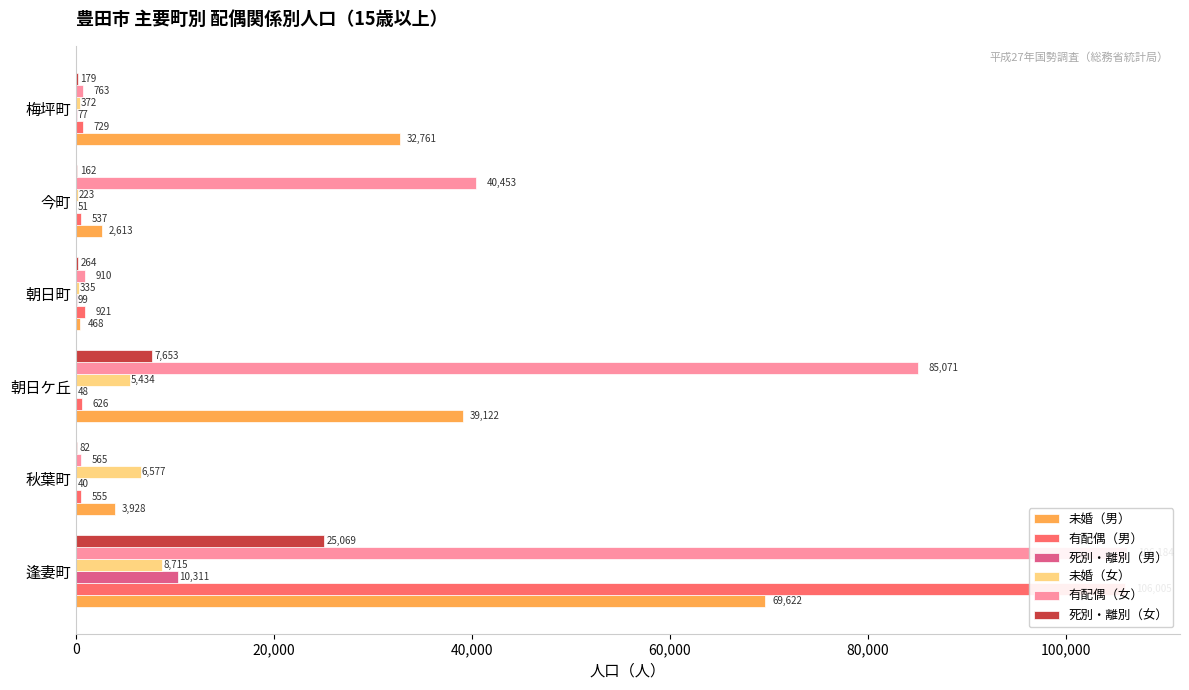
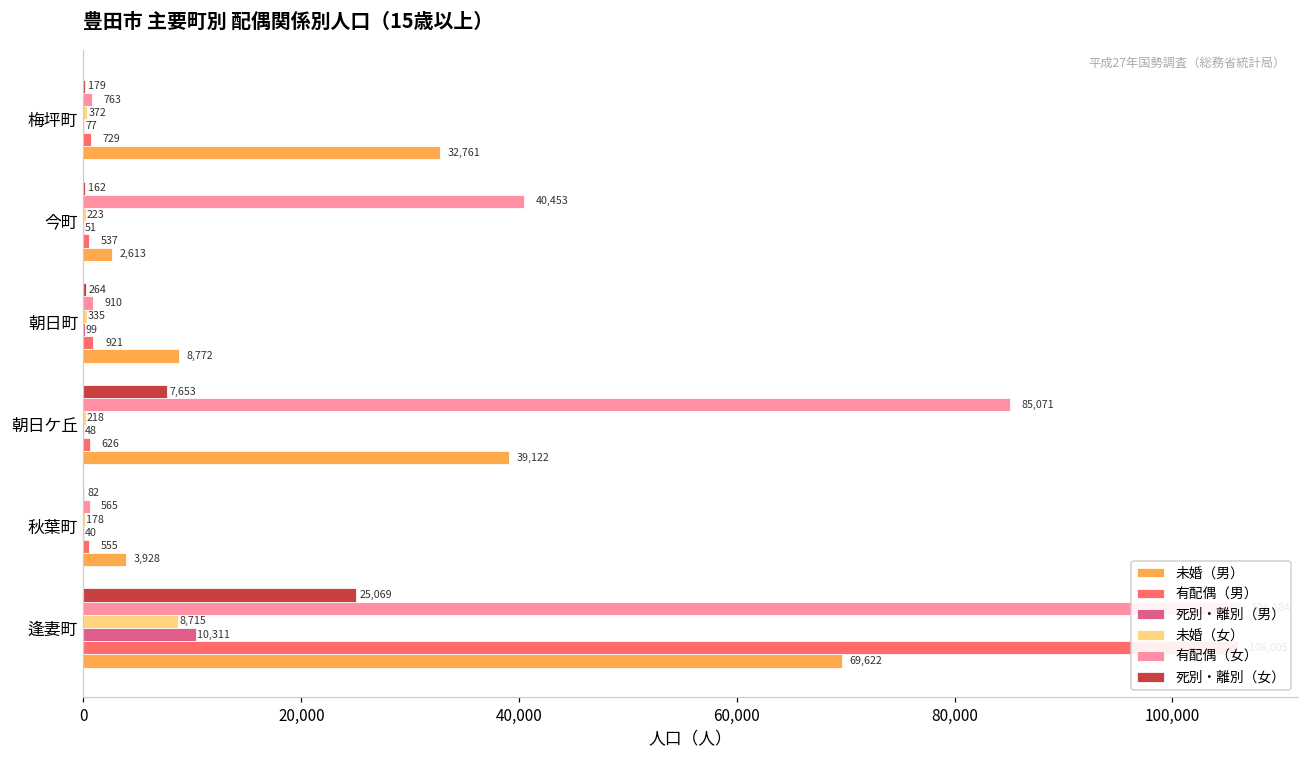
未婚（男）, 朝日町: 468 -> 8,772
未婚（女）, 朝日ケ丘: 5,434 -> 218
未婚（女）, 秋葉町: 6,577 -> 178
